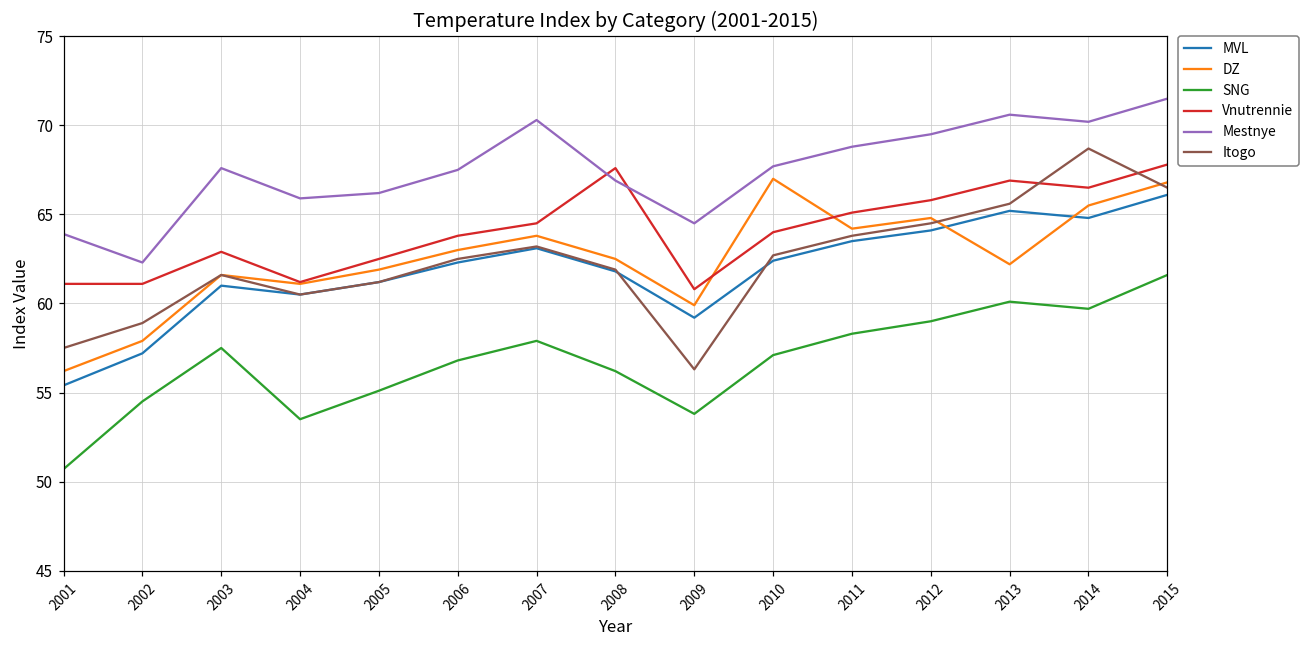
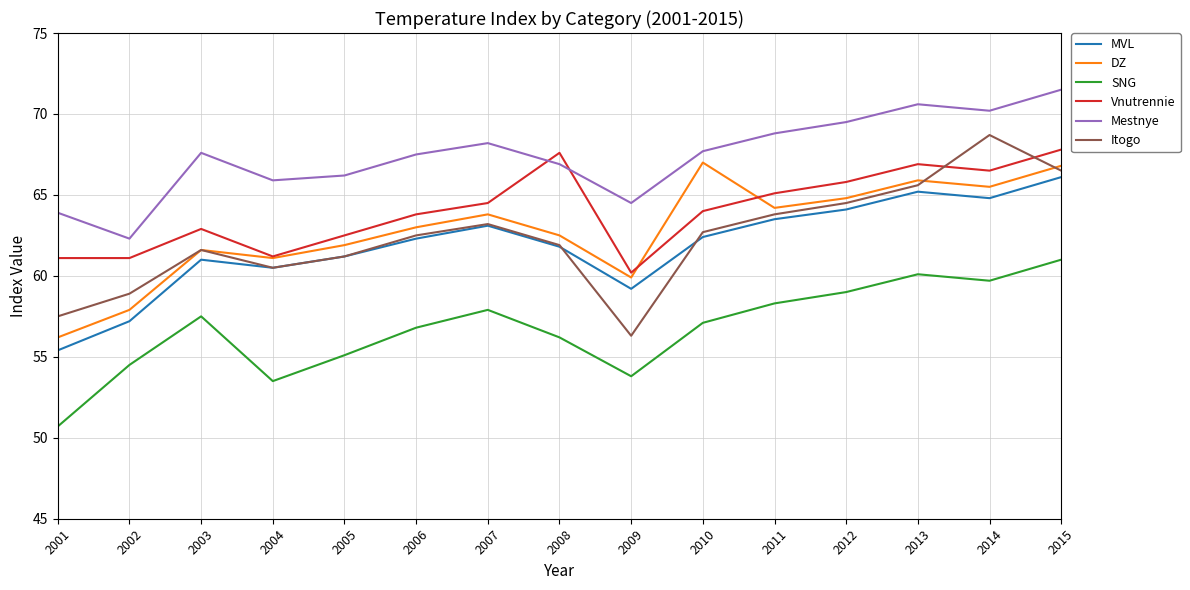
Mestnye, 2007: 70.3 -> 68.2
Vnutrennie, 2009: 60.8 -> 60.2
DZ, 2013: 62.2 -> 65.9
SNG, 2015: 61.6 -> 61.0
